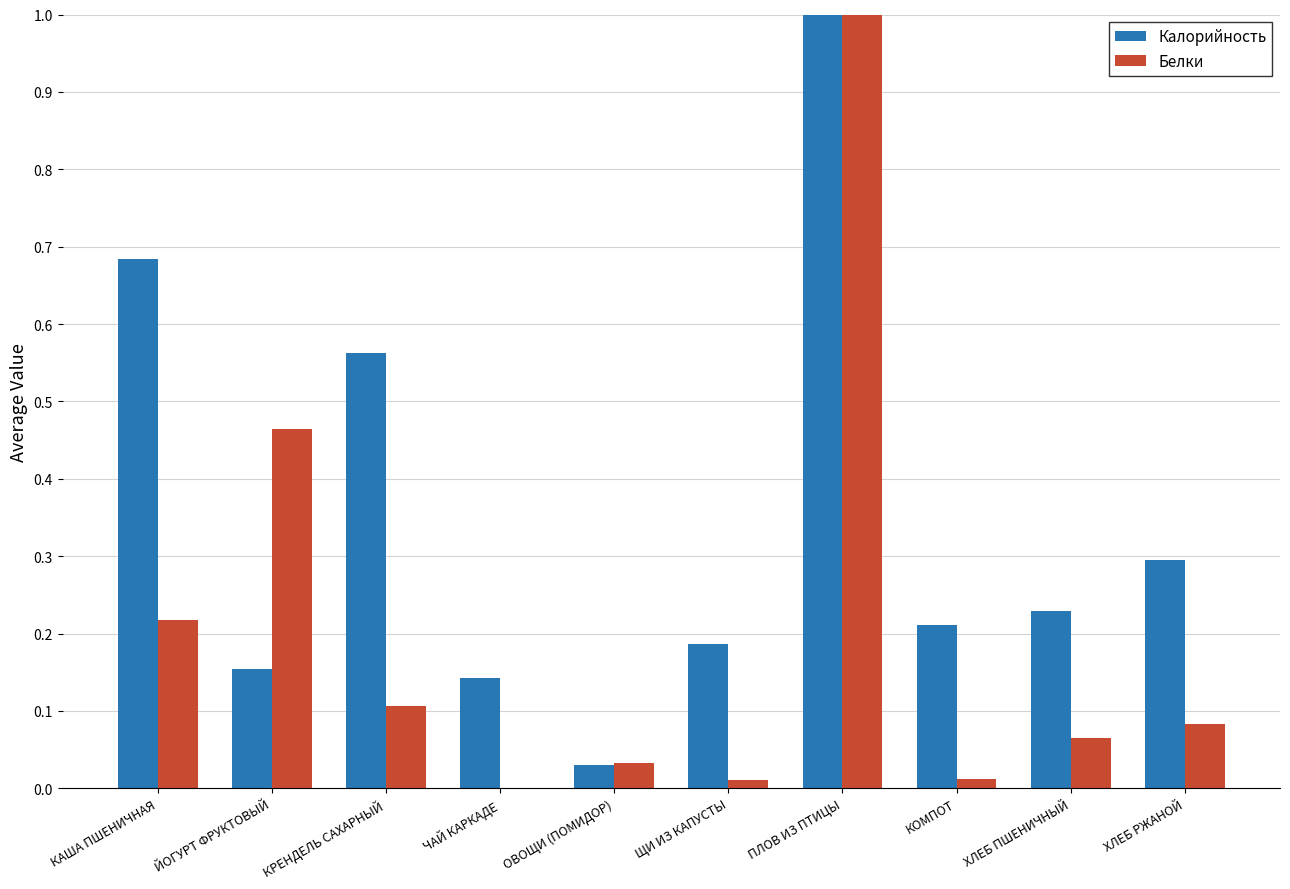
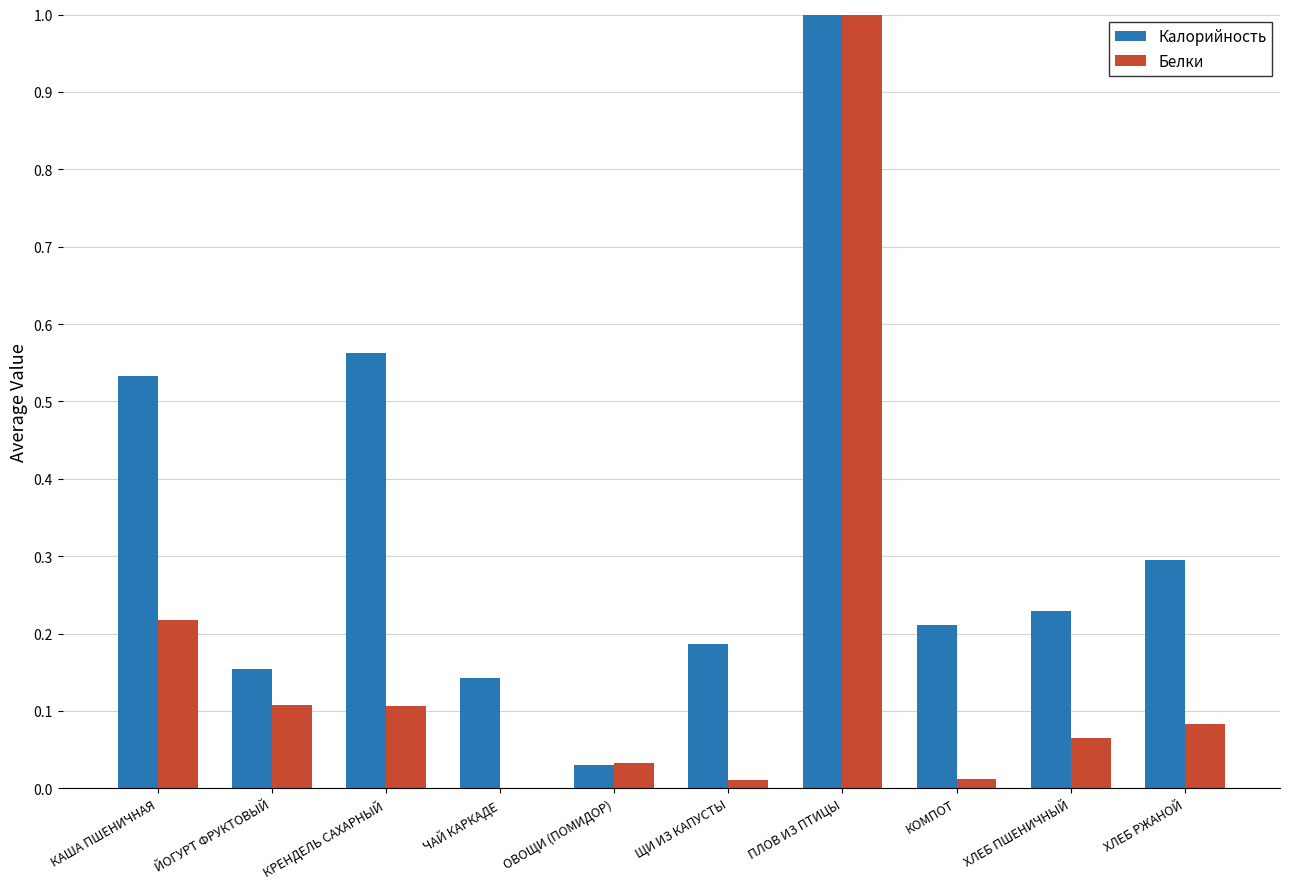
Калорийность, КАША ПШЕНИЧНАЯ: 0.68 -> 0.53
Белки, ЙОГУРТ ФРУКТОВЫЙ: 0.46 -> 0.11
